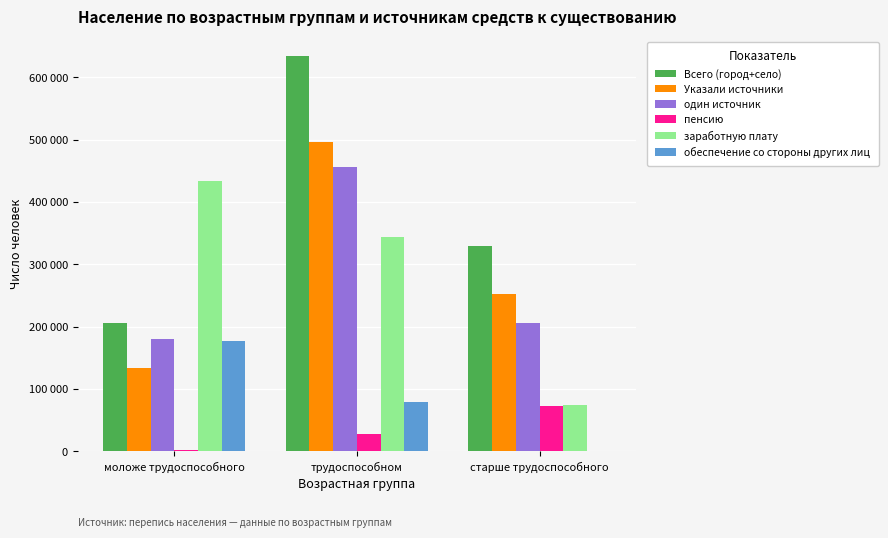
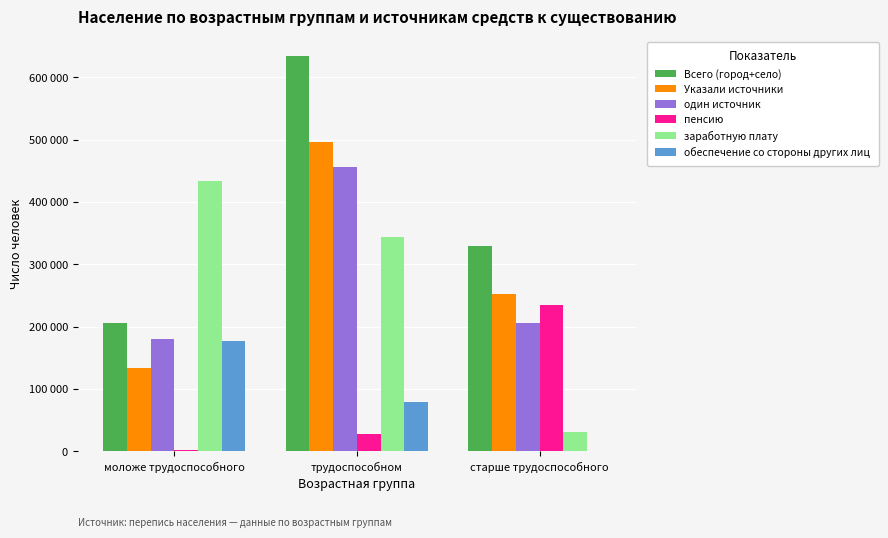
пенсию, старше трудоспособного: 70000 -> 240000
заработную плату, старше трудоспособного: 70000 -> 30000
